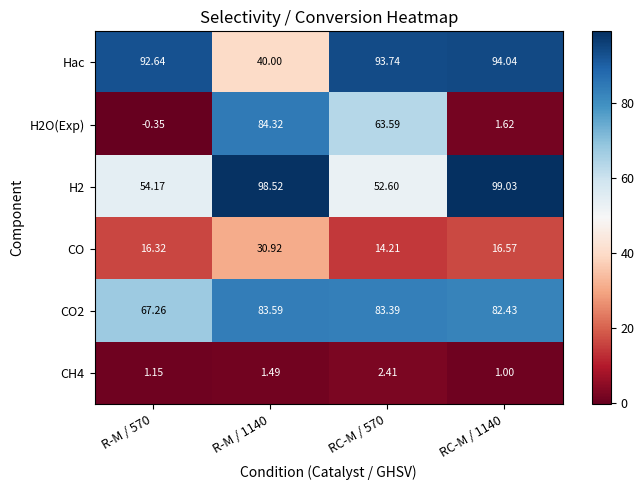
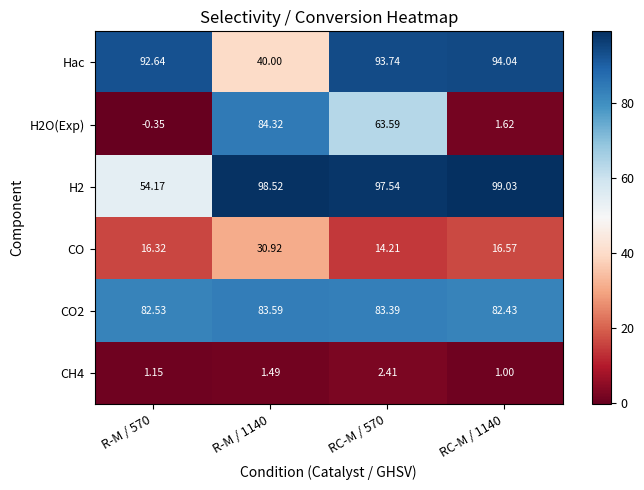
H2, RC-M / 570: 52.60 -> 97.54
CO2, R-M / 570: 67.26 -> 82.53
